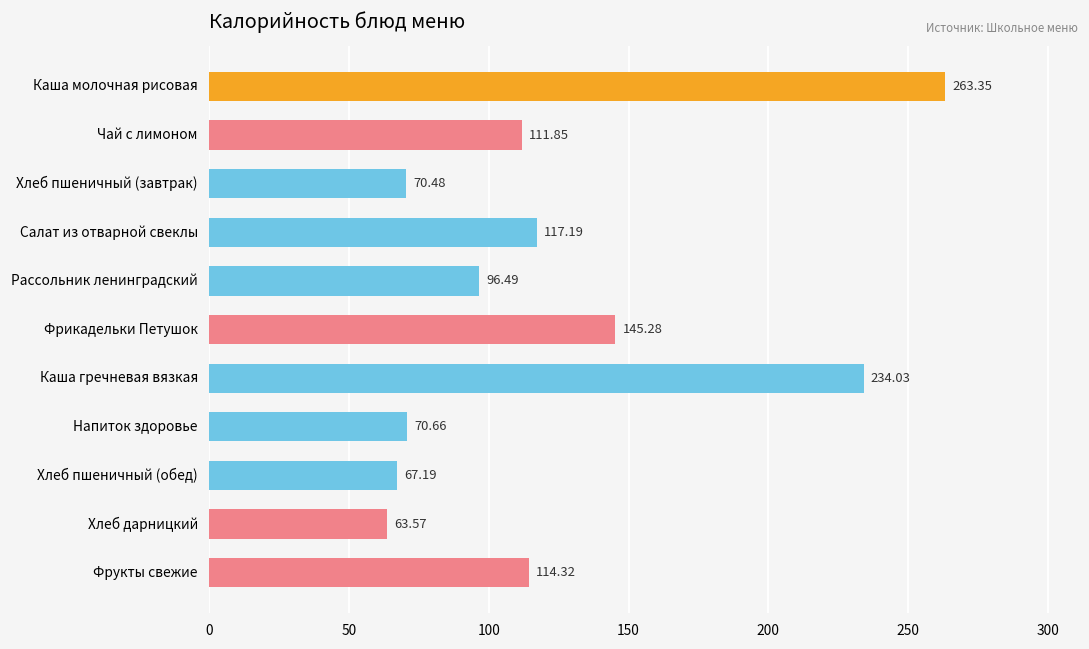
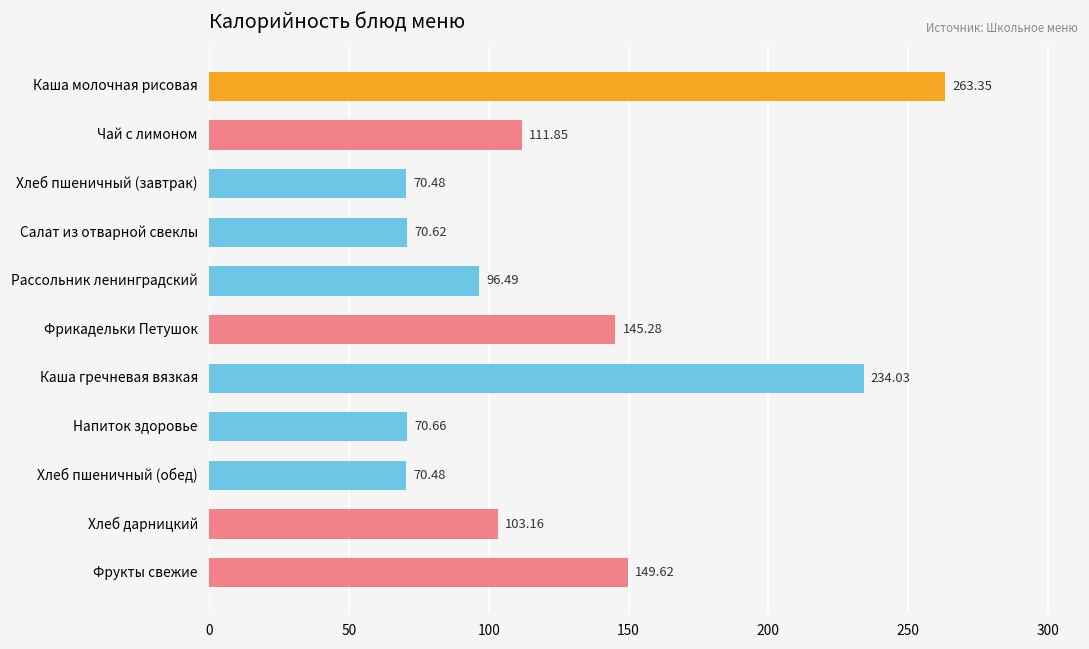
Салат из отварной свеклы: 117.19 -> 70.62
Хлеб пшеничный (обед): 67.19 -> 70.48
Хлеб дарницкий: 63.57 -> 103.16
Фрукты свежие: 114.32 -> 149.62
